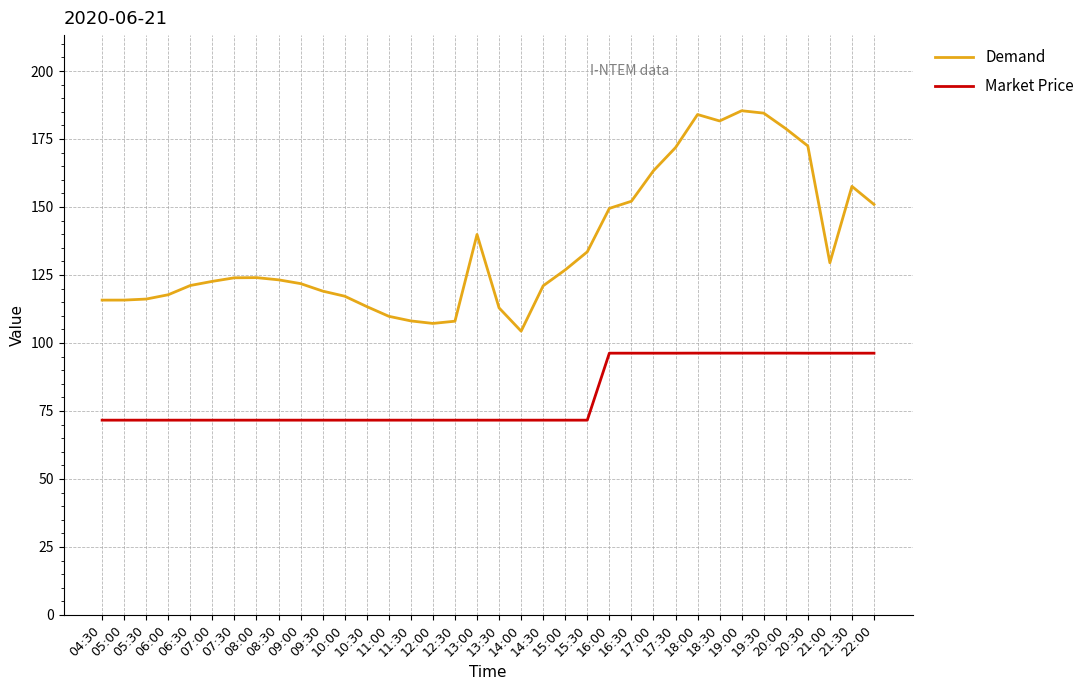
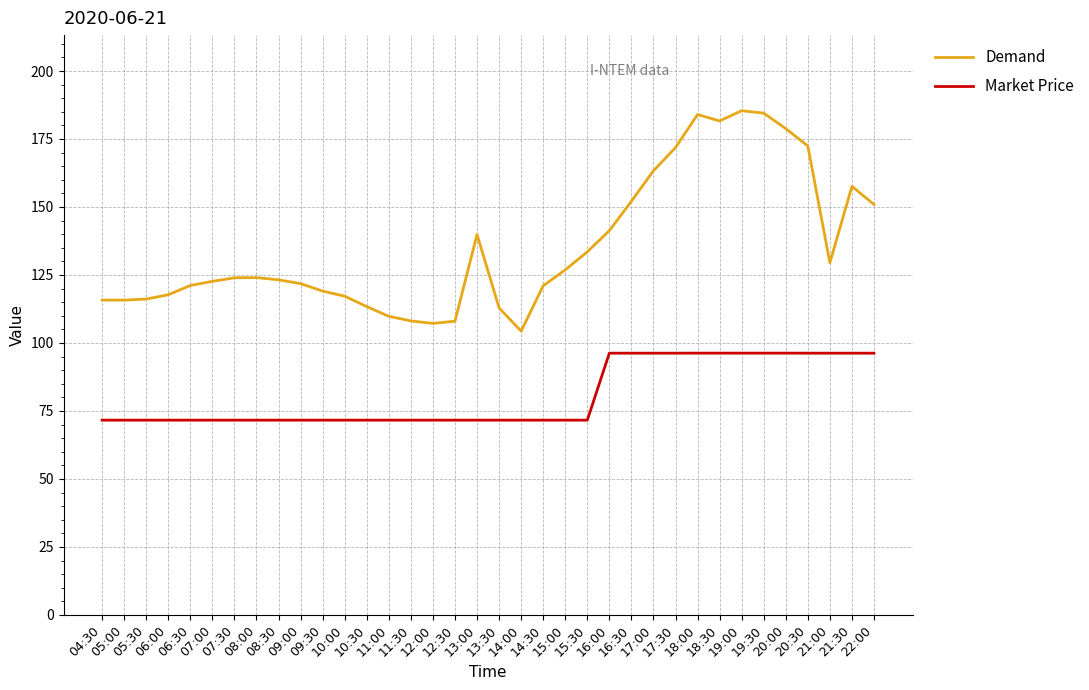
Demand, 16:00: 149 -> 141
